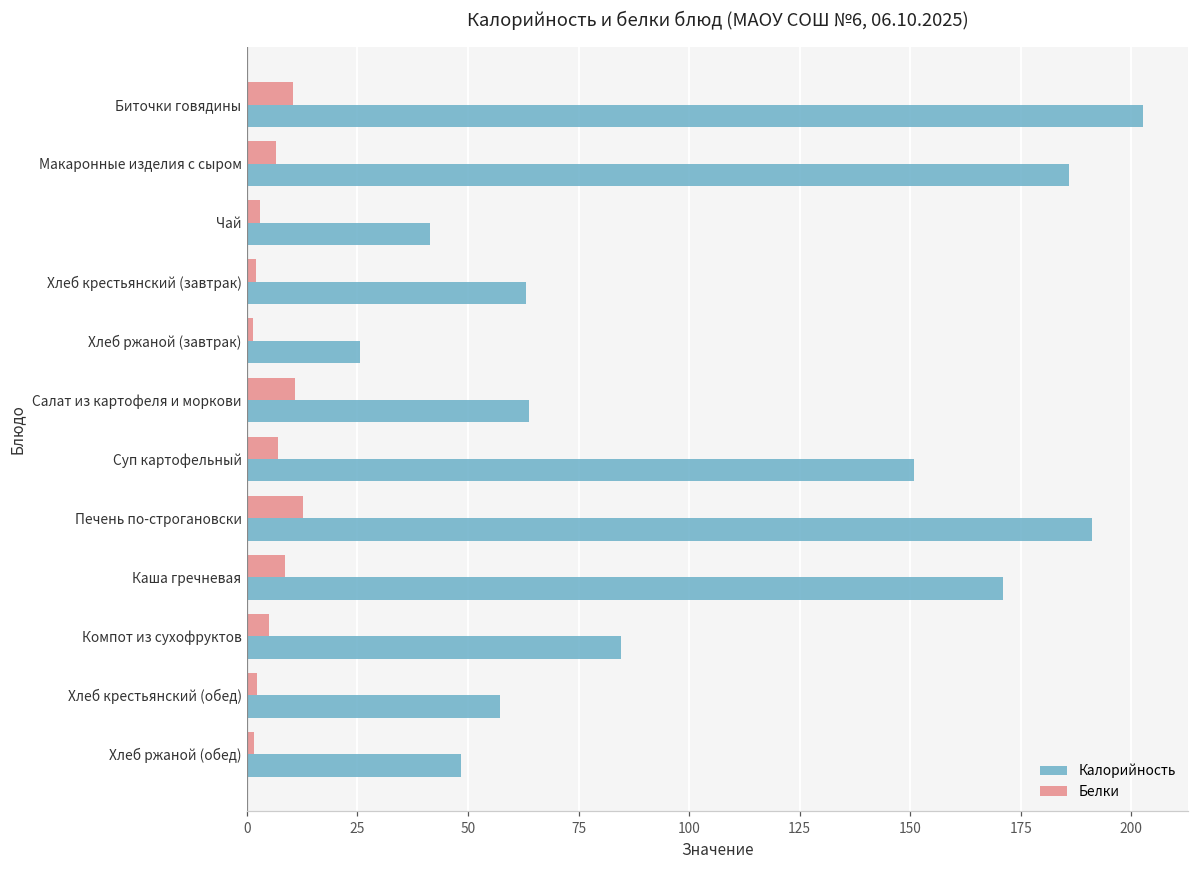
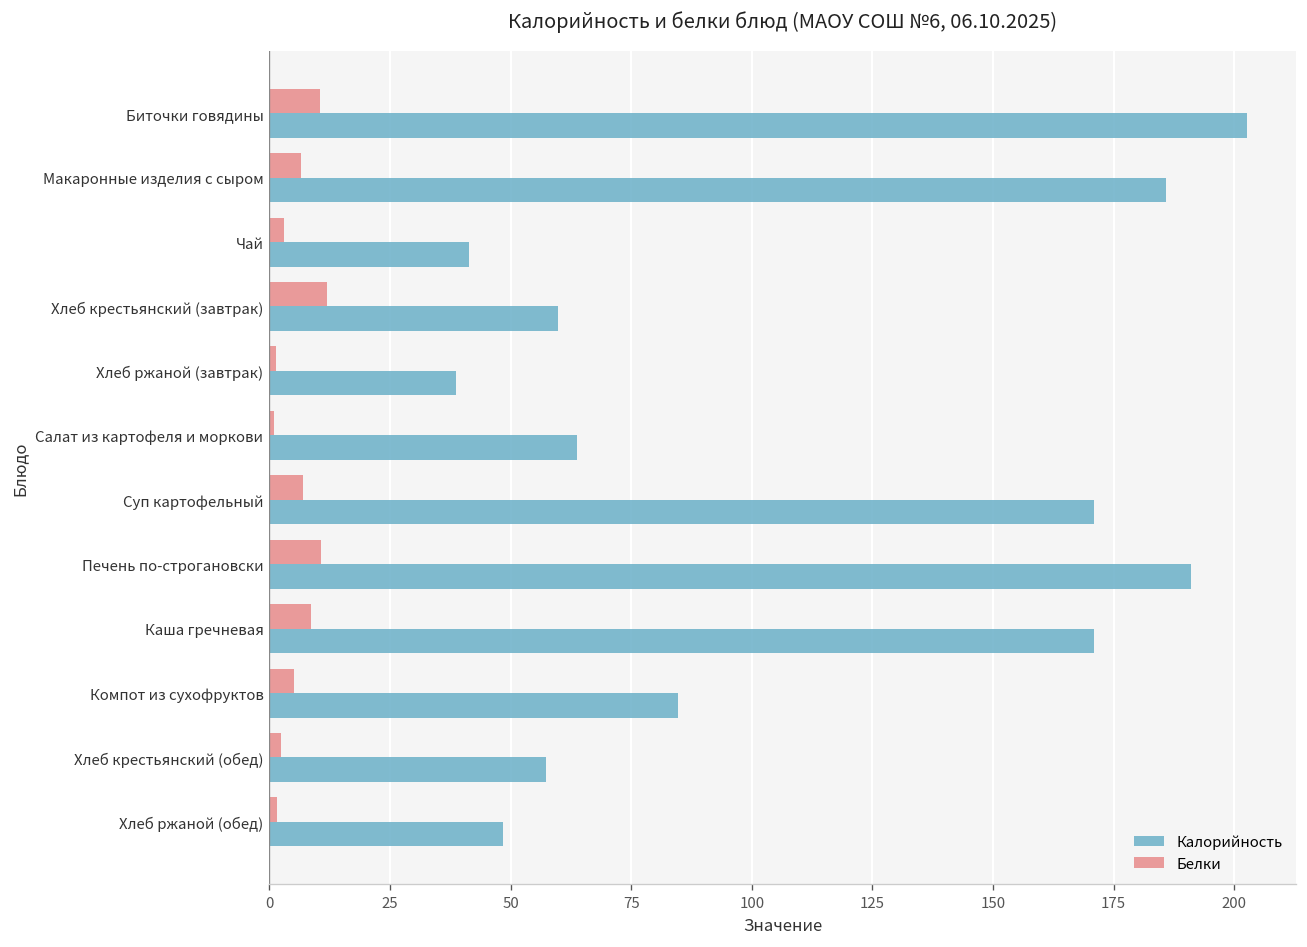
Белки, Хлеб крестьянский (завтрак): 2 -> 12
Калорийность, Хлеб крестьянский (завтрак): 63 -> 60
Калорийность, Хлеб ржаной (завтрак): 25 -> 39
Белки, Салат из картофеля и моркови: 11 -> 1
Калорийность, Суп картофельный: 151 -> 171
Белки, Печень по-строгановски: 13 -> 11
